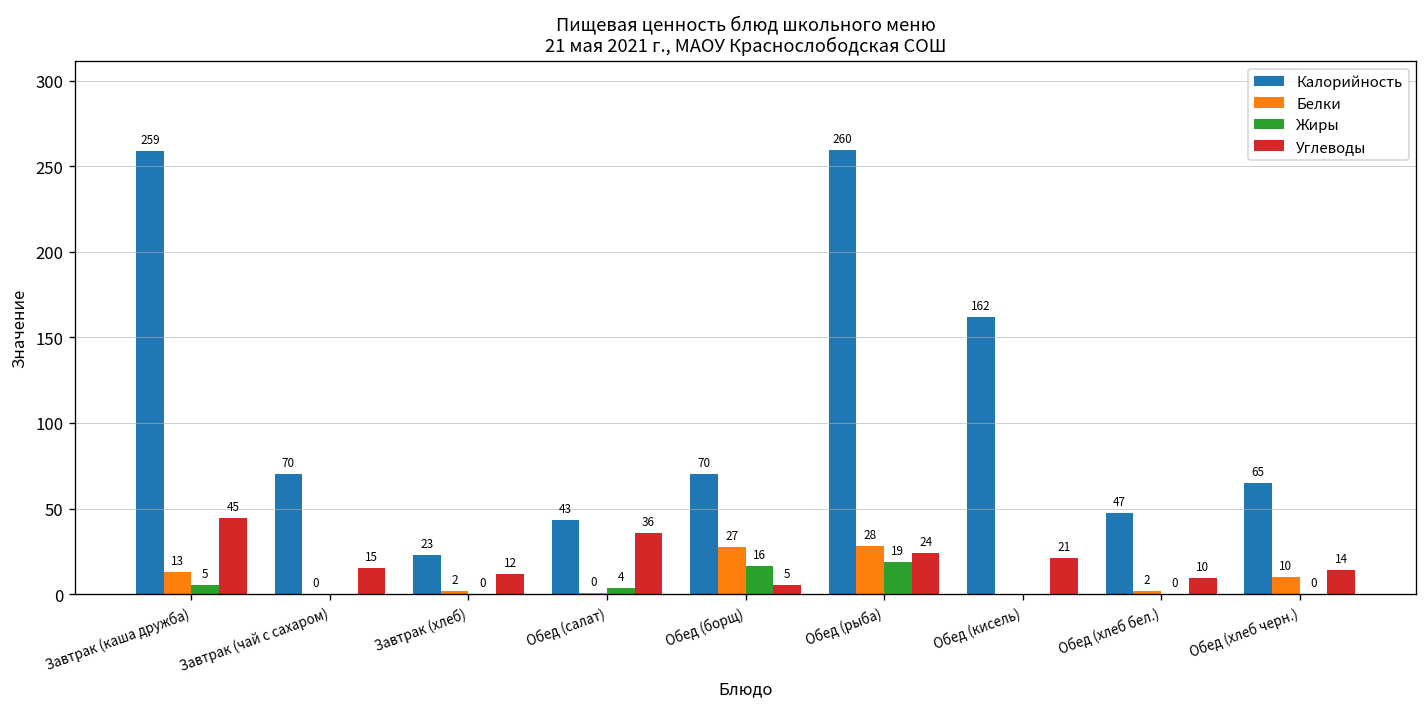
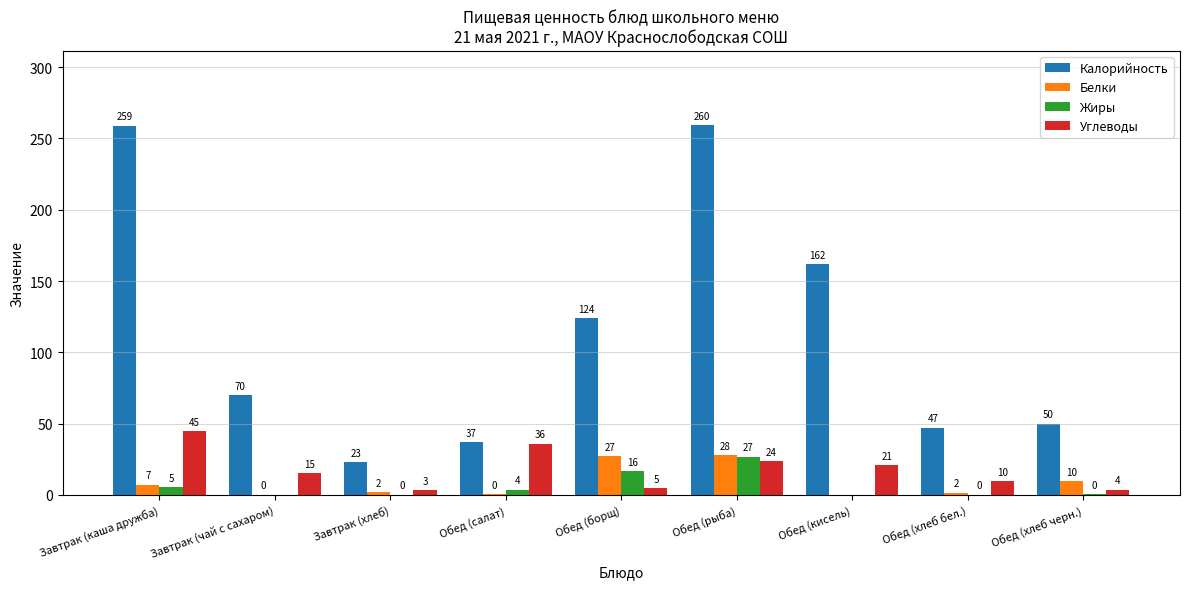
Белки, Завтрак (каша дружба): 13 -> 7
Углеводы, Завтрак (хлеб): 12 -> 3
Калорийность, Обед (салат): 43 -> 37
Калорийность, Обед (борщ): 70 -> 124
Жиры, Обед (рыба): 19 -> 27
Калорийность, Обед (хлеб черн.): 65 -> 50
Углеводы, Обед (хлеб черн.): 14 -> 4
